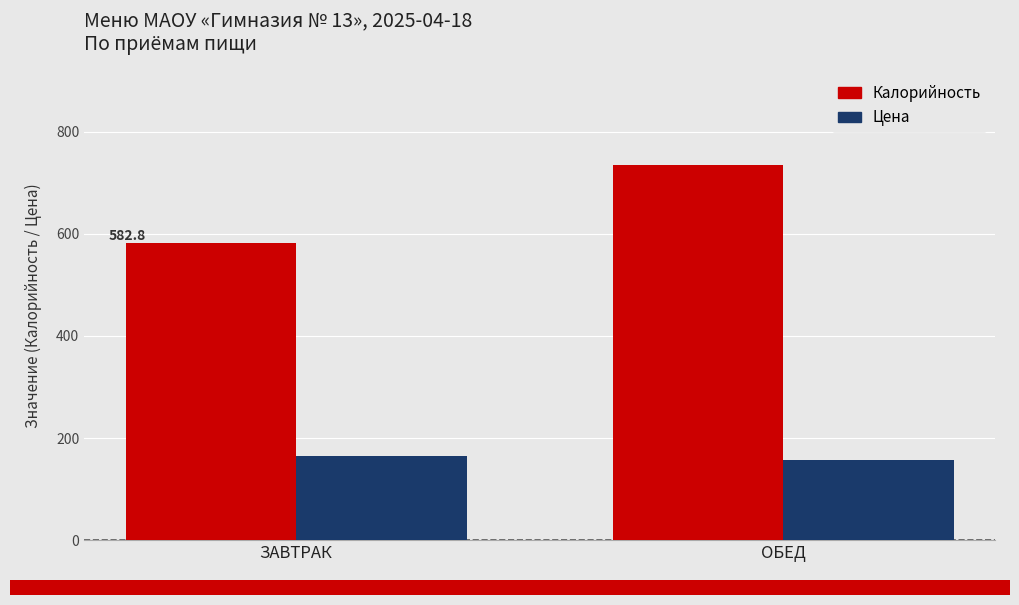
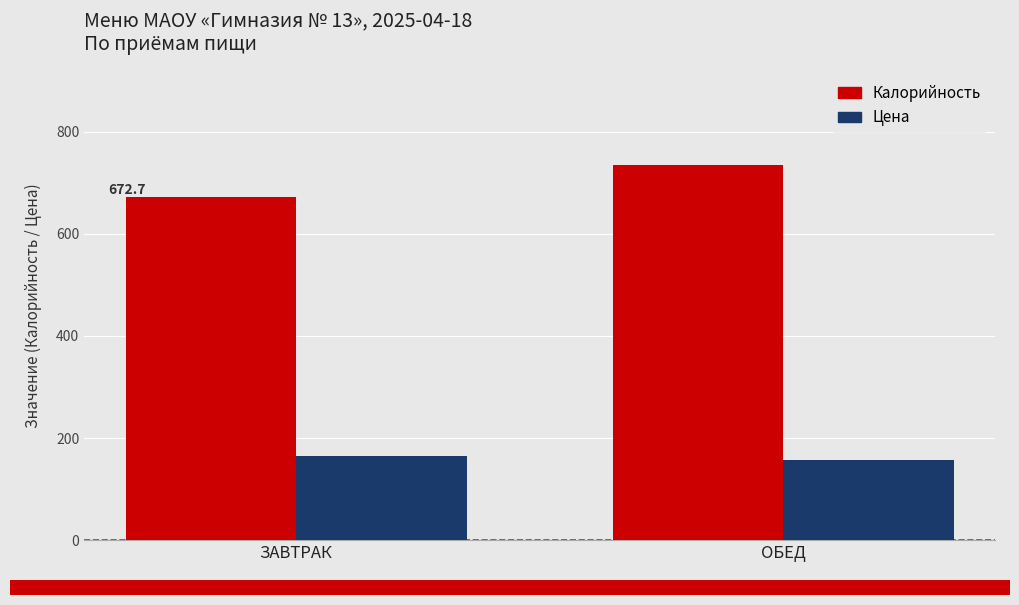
Калорийность, ЗАВТРАК: 582.8 -> 672.7
